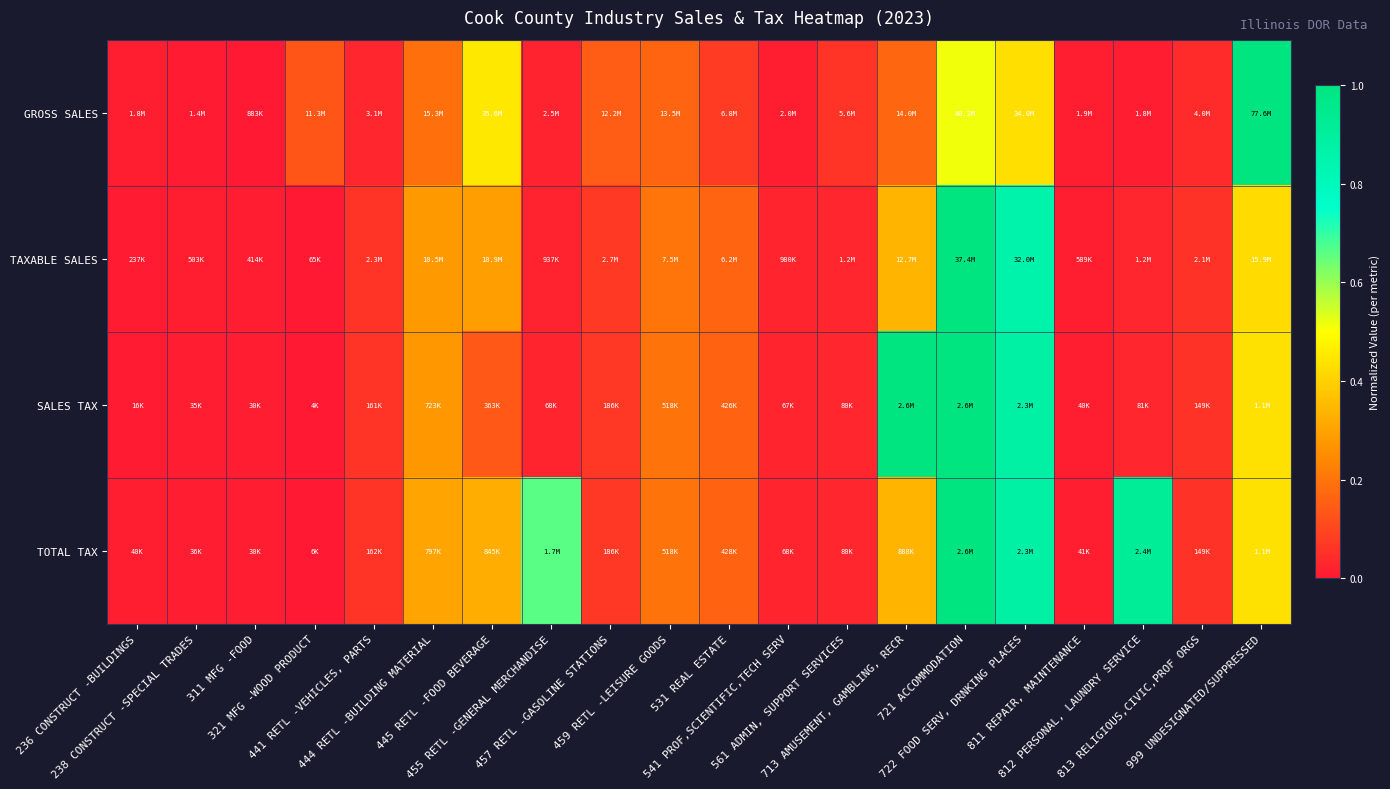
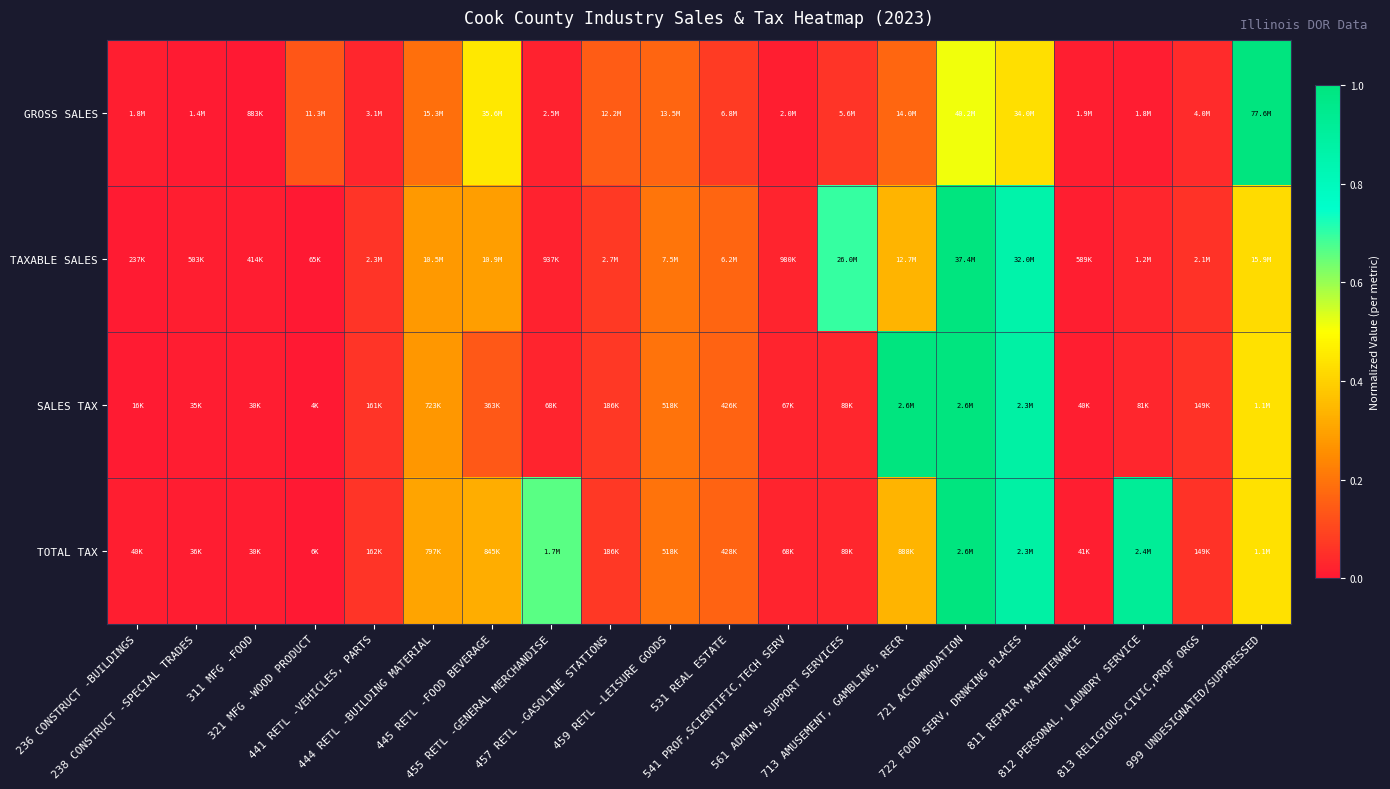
TAXABLE SALES, 561 ADMIN, SUPPORT SERVICES: 1.2M -> 26.0M
